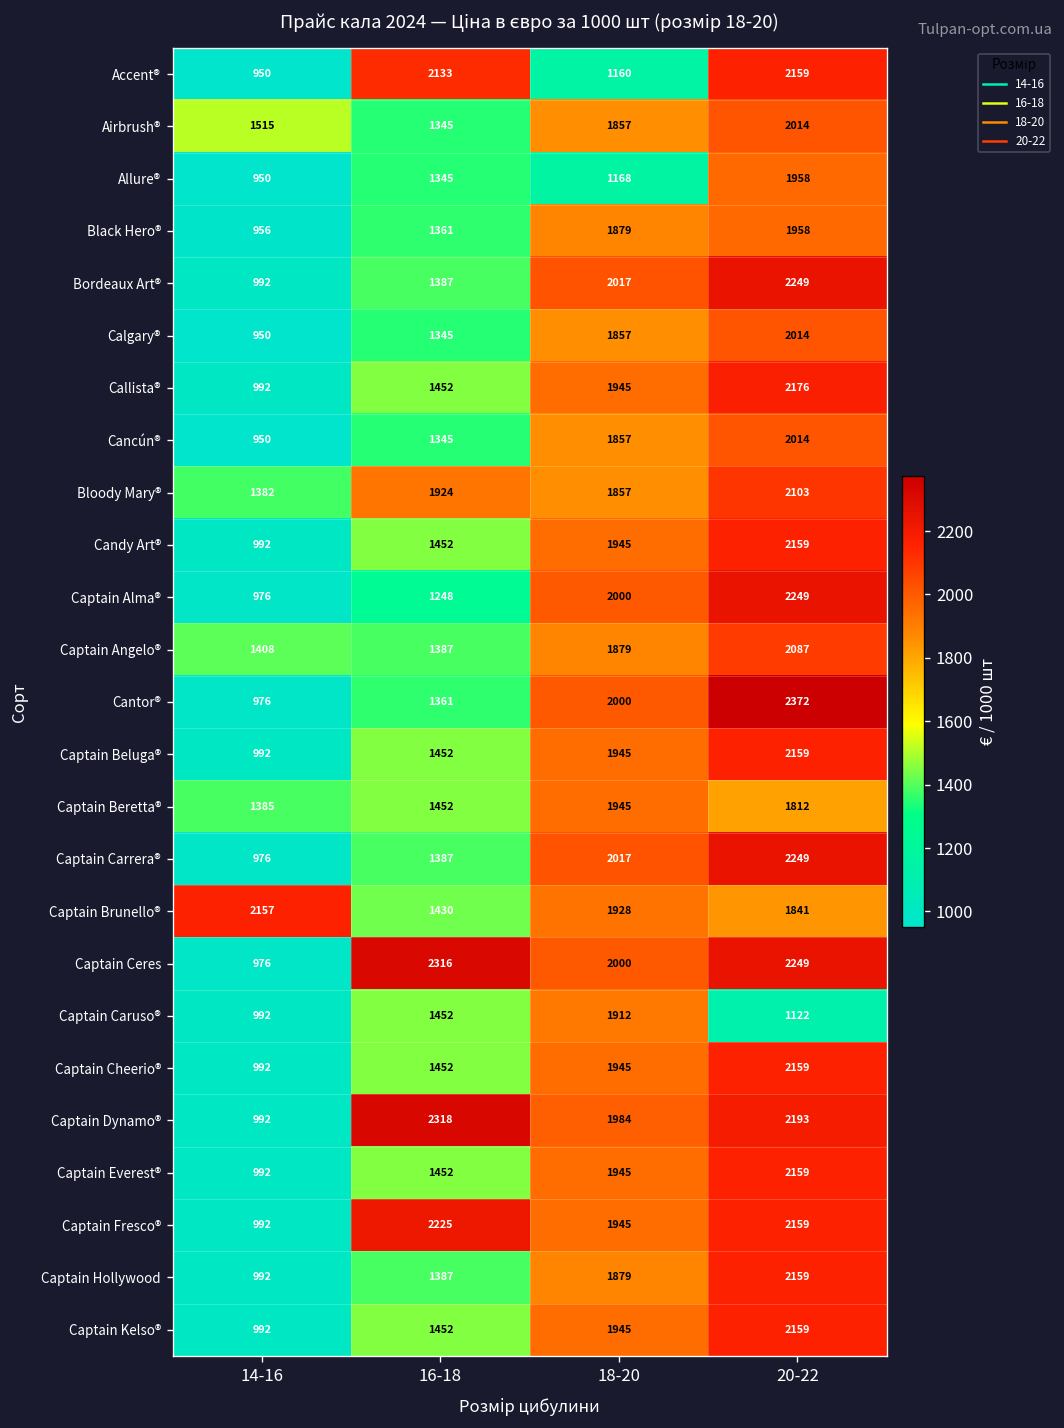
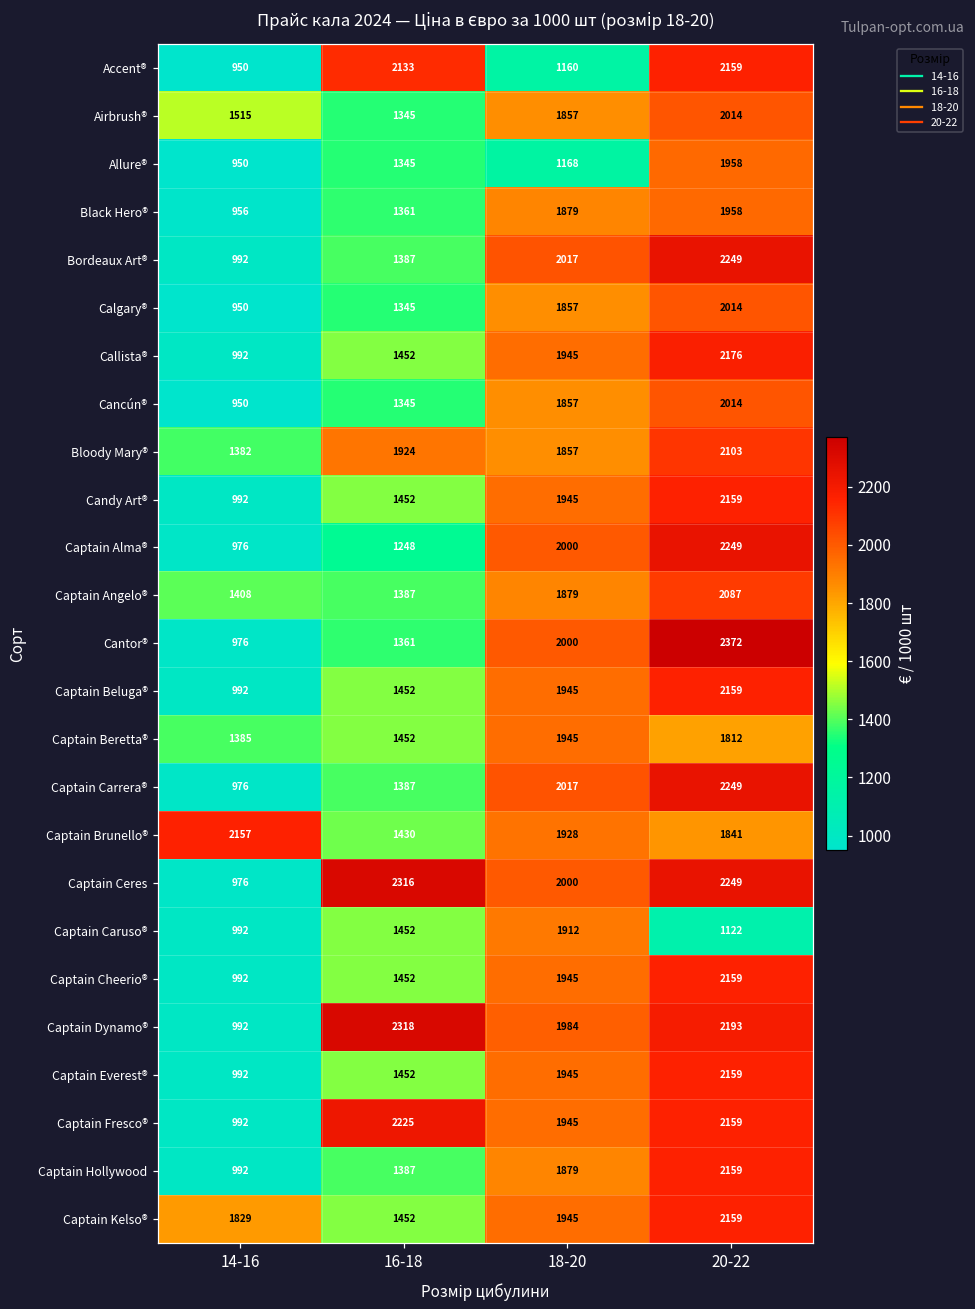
Captain Kelso®, 14-16: 992 -> 1829
